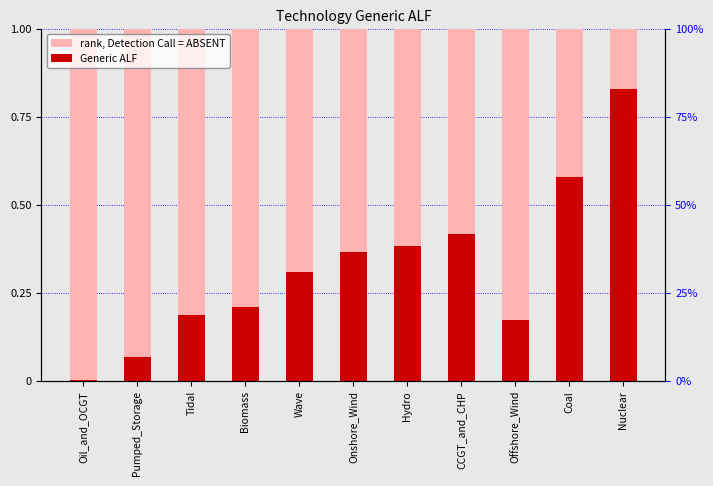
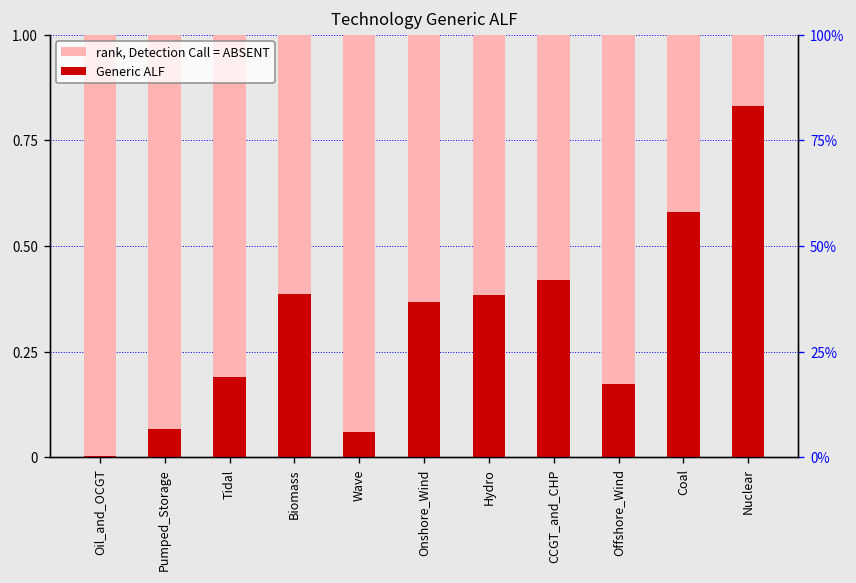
Generic ALF, Biomass: 0.21 -> 0.39
Generic ALF, Wave: 0.31 -> 0.06
